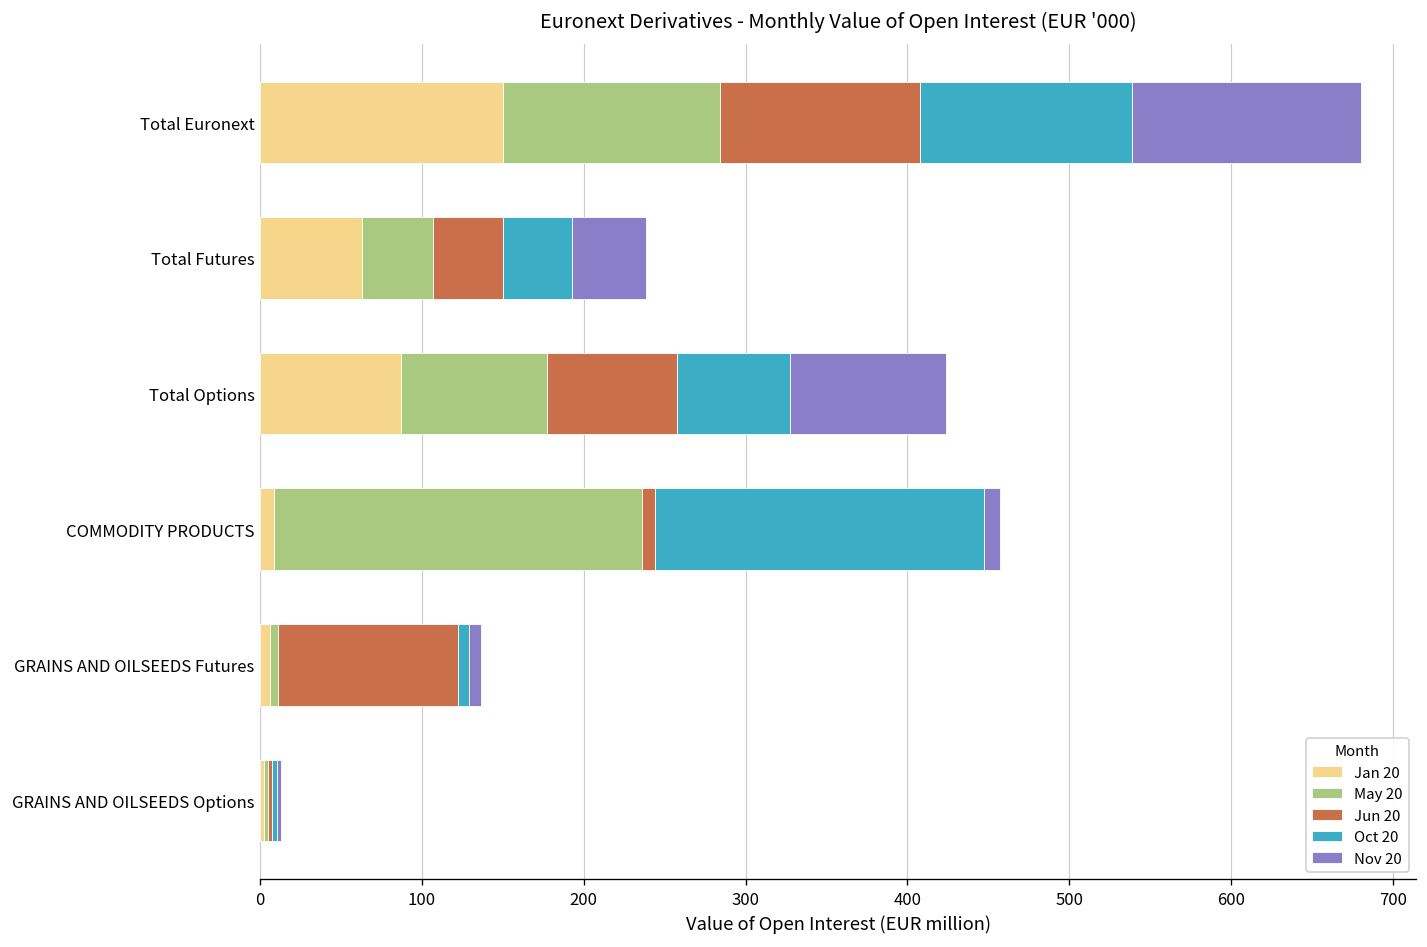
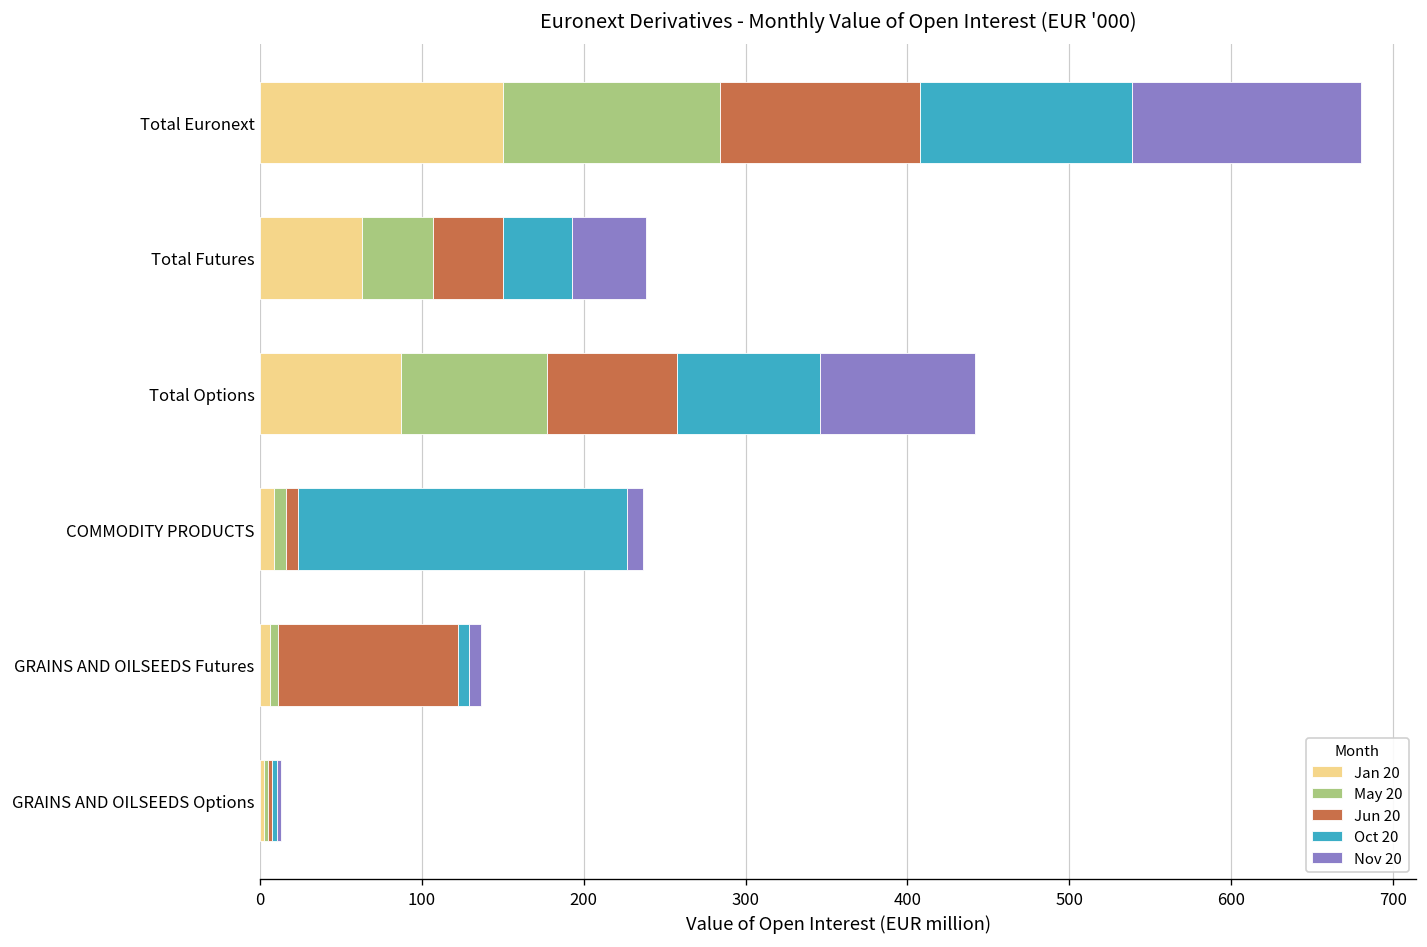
Oct 20, Total Options: 70 -> 88
May 20, COMMODITY PRODUCTS: 228 -> 7
